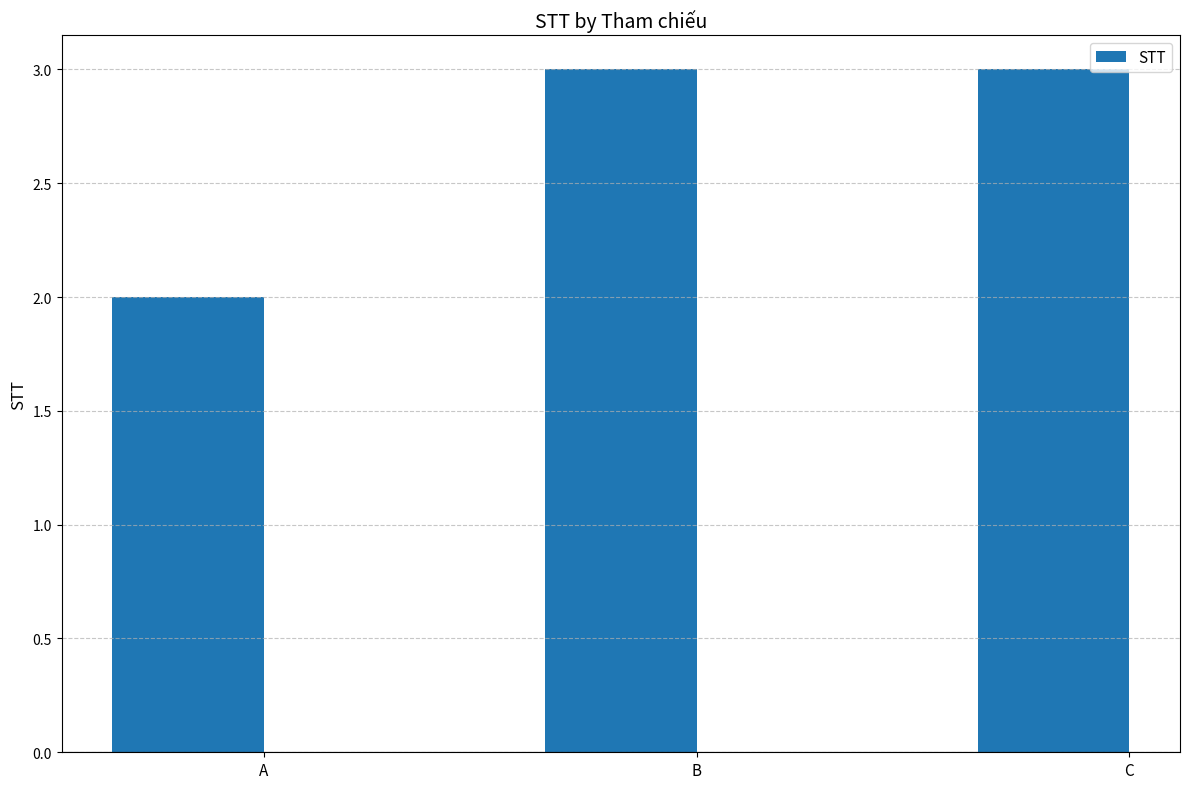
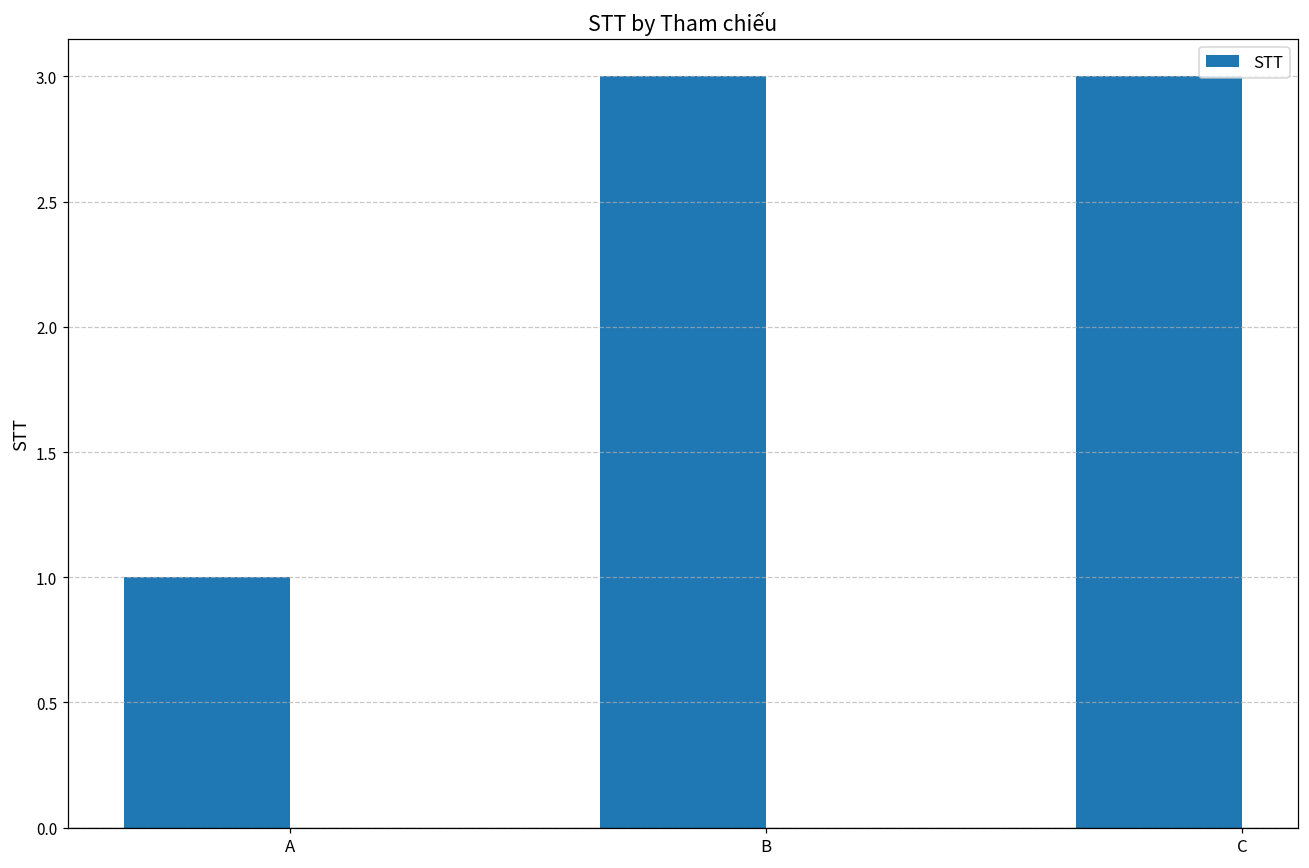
A: 2 -> 1
